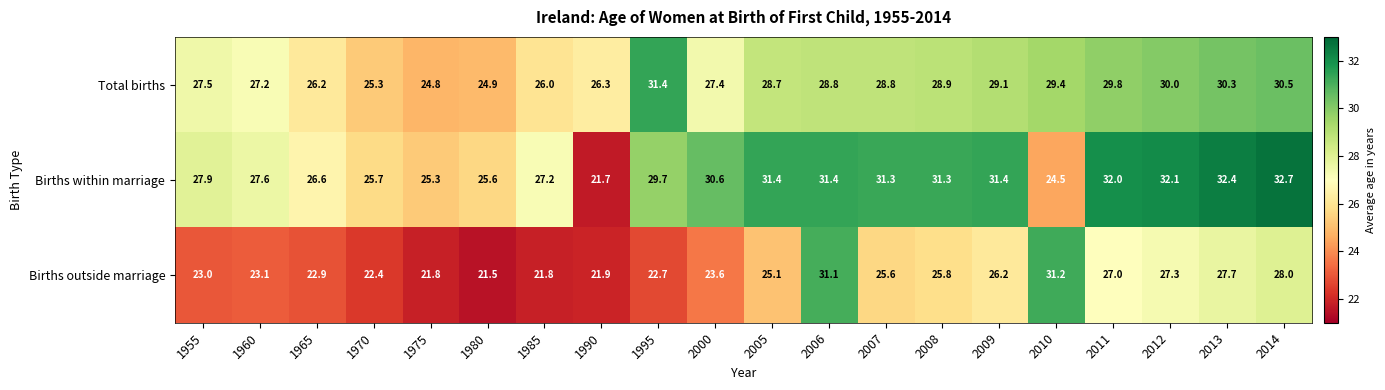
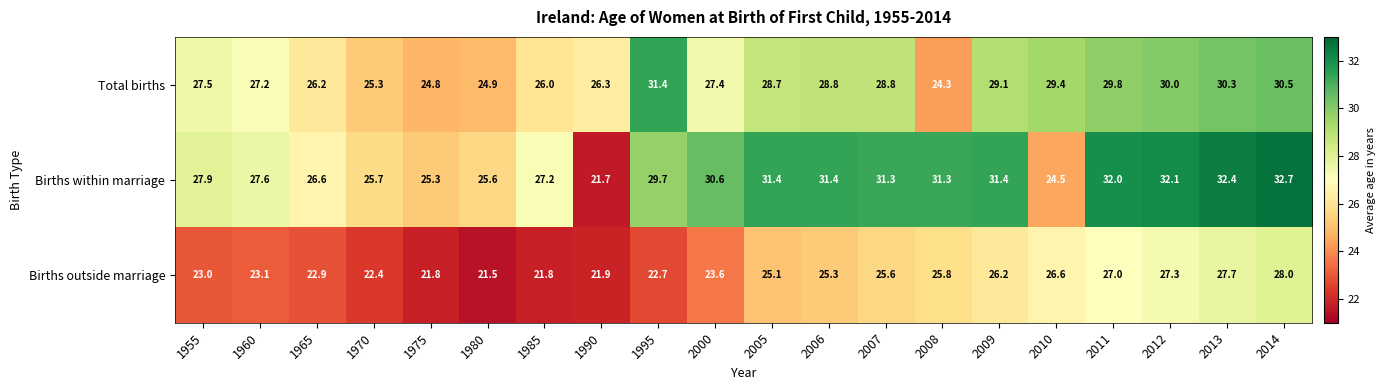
Total births, 2008: 28.9 -> 24.3
Births outside marriage, 2006: 31.1 -> 25.3
Births outside marriage, 2010: 31.2 -> 26.6
